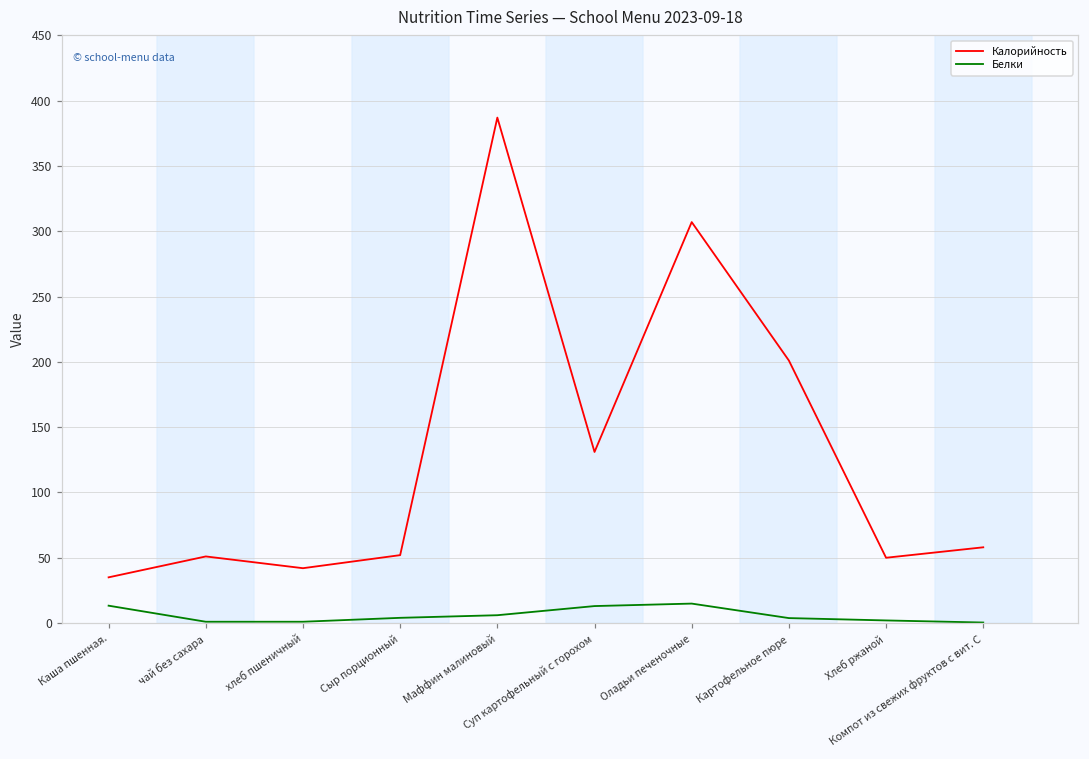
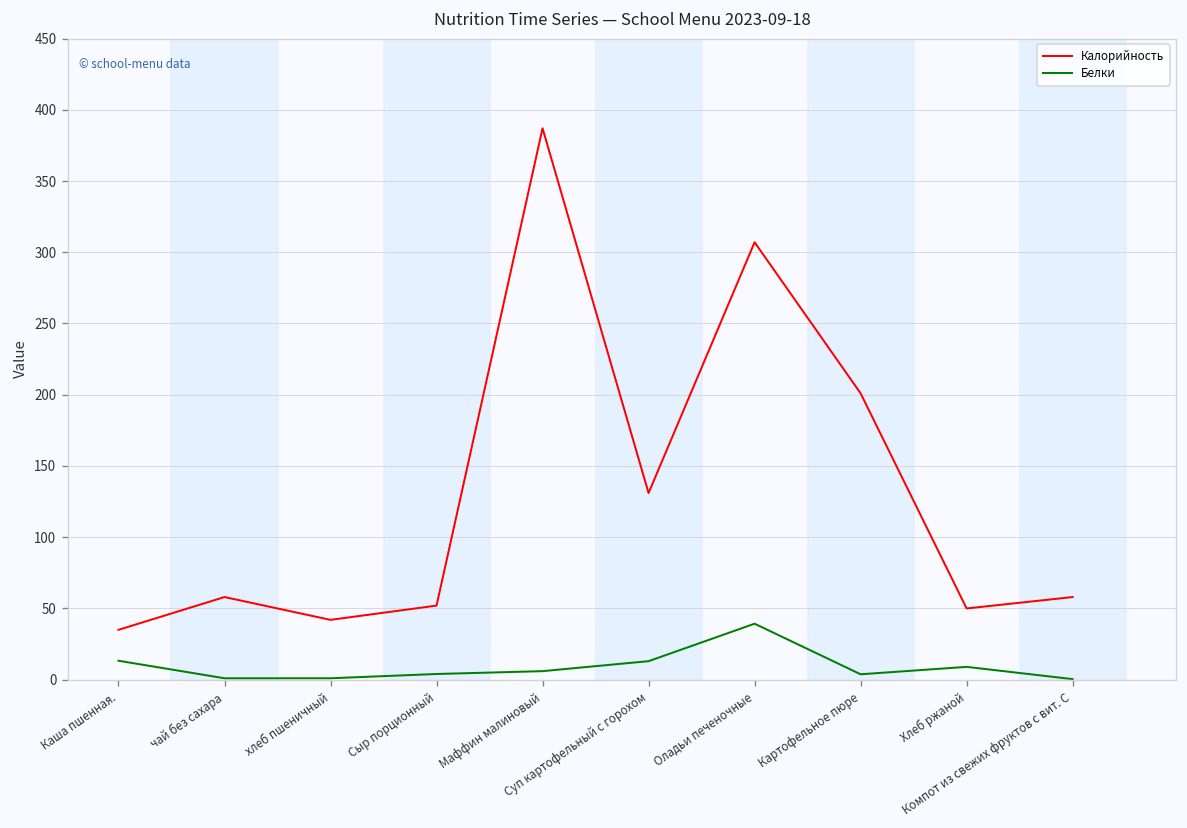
Калорийность, чай без сахара: 51 -> 58
Белки, Оладьи печеночные: 15 -> 39
Белки, Хлеб ржаной: 2 -> 9
